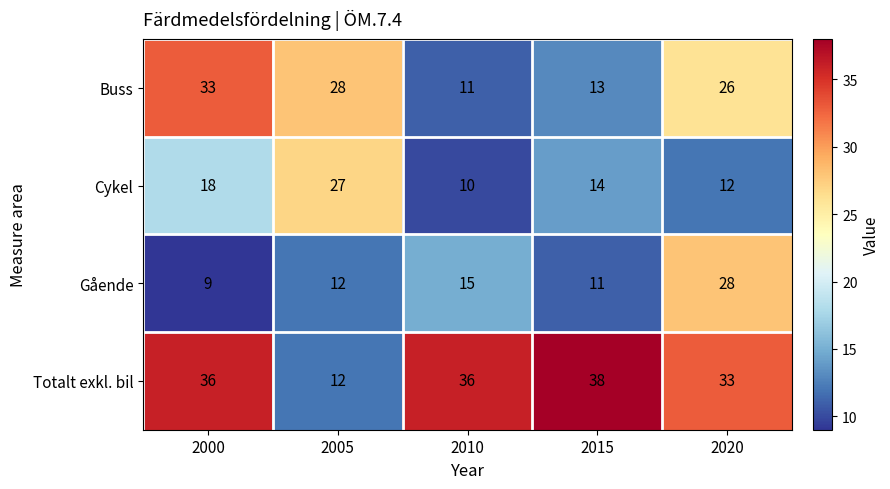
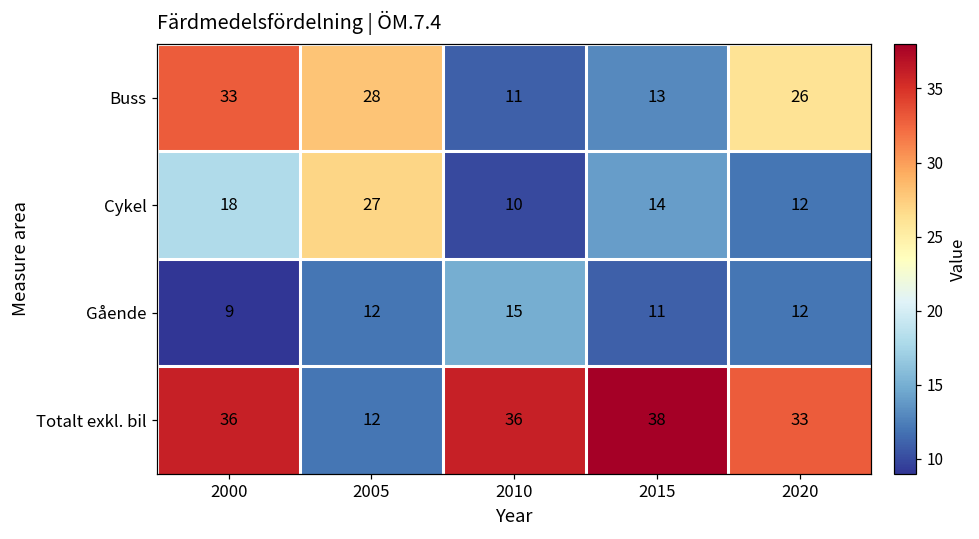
Gående, 2020: 28 -> 12
